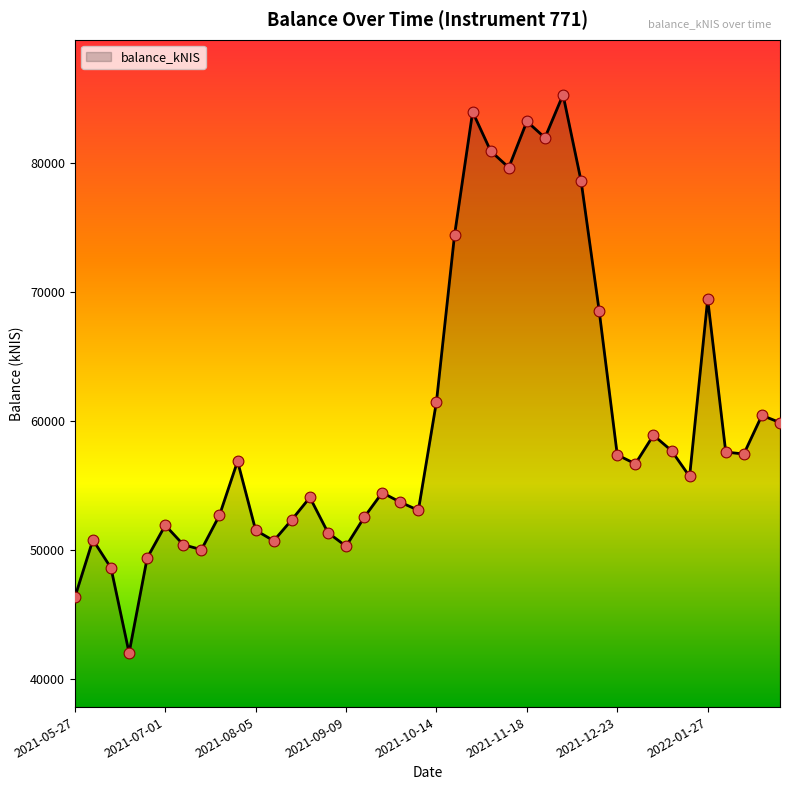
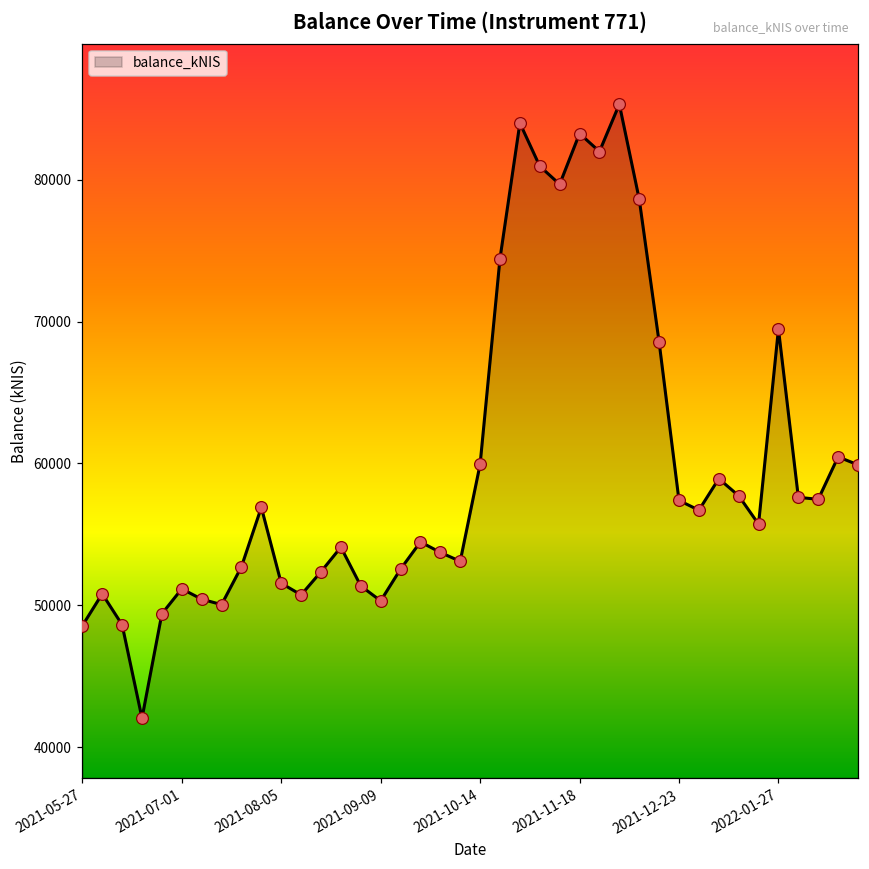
2021-05-27: 46400 -> 48600
2021-07-01: 51900 -> 51200
2021-10-14: 61500 -> 59900
